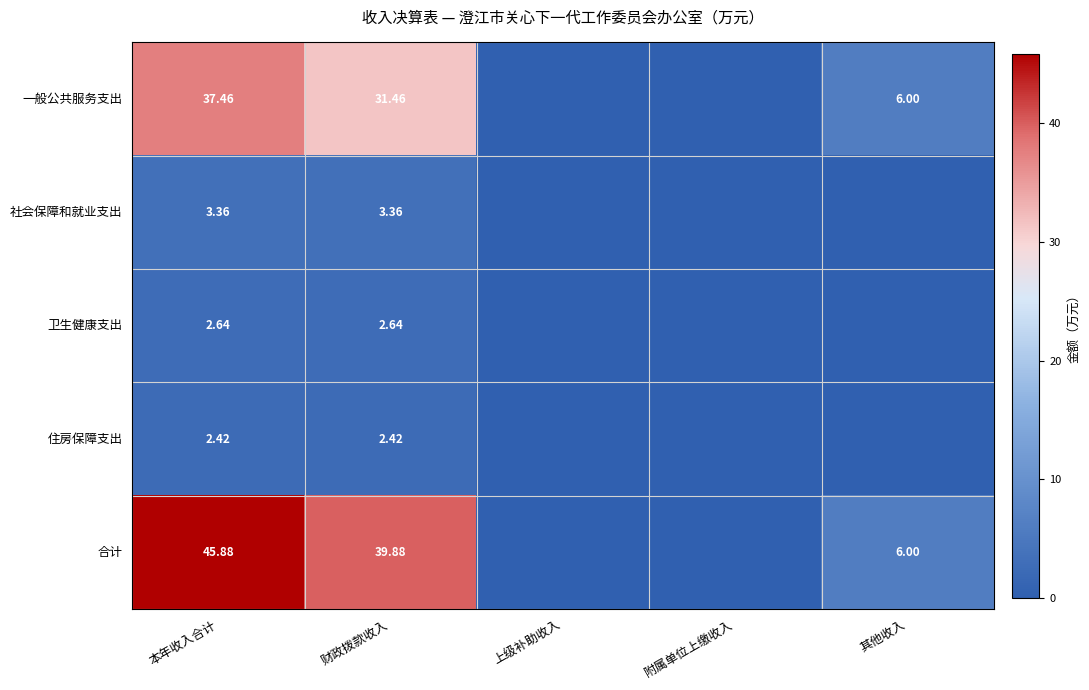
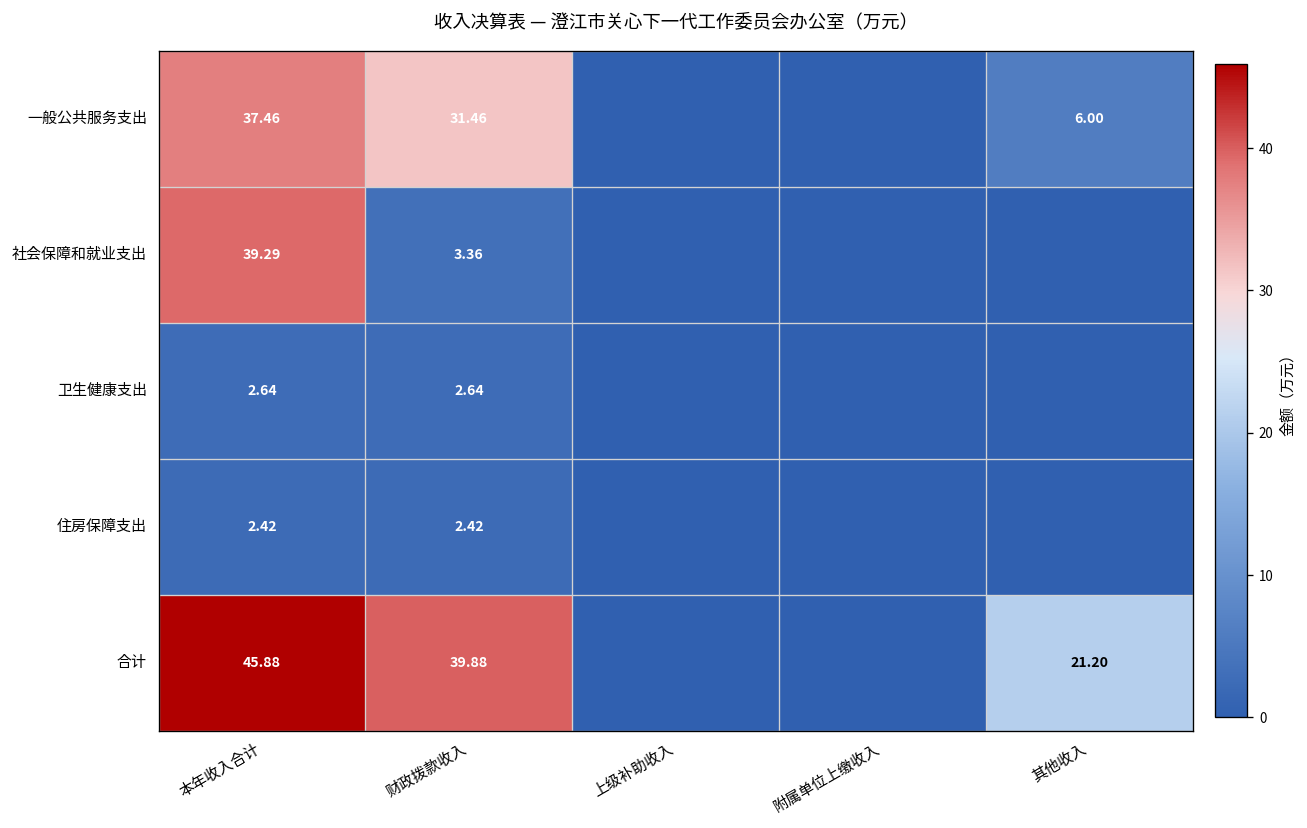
社会保障和就业支出, 本年收入合计: 3.36 -> 39.29
合计, 其他收入: 6.00 -> 21.20
